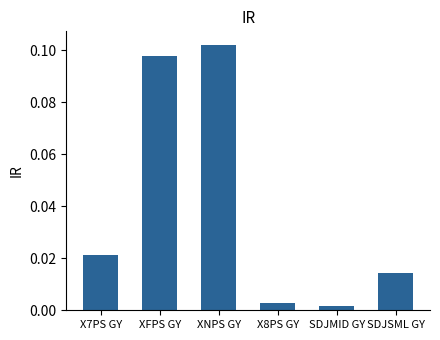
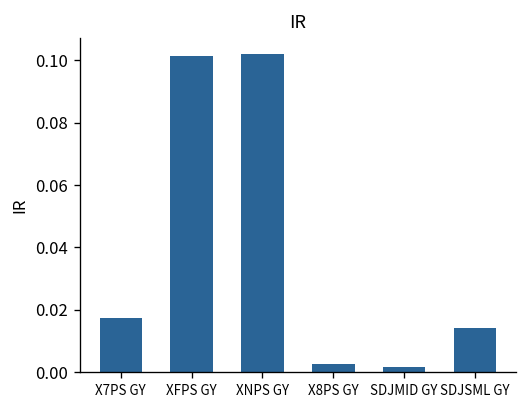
X7PS GY: 0.021 -> 0.017
XFPS GY: 0.098 -> 0.101
